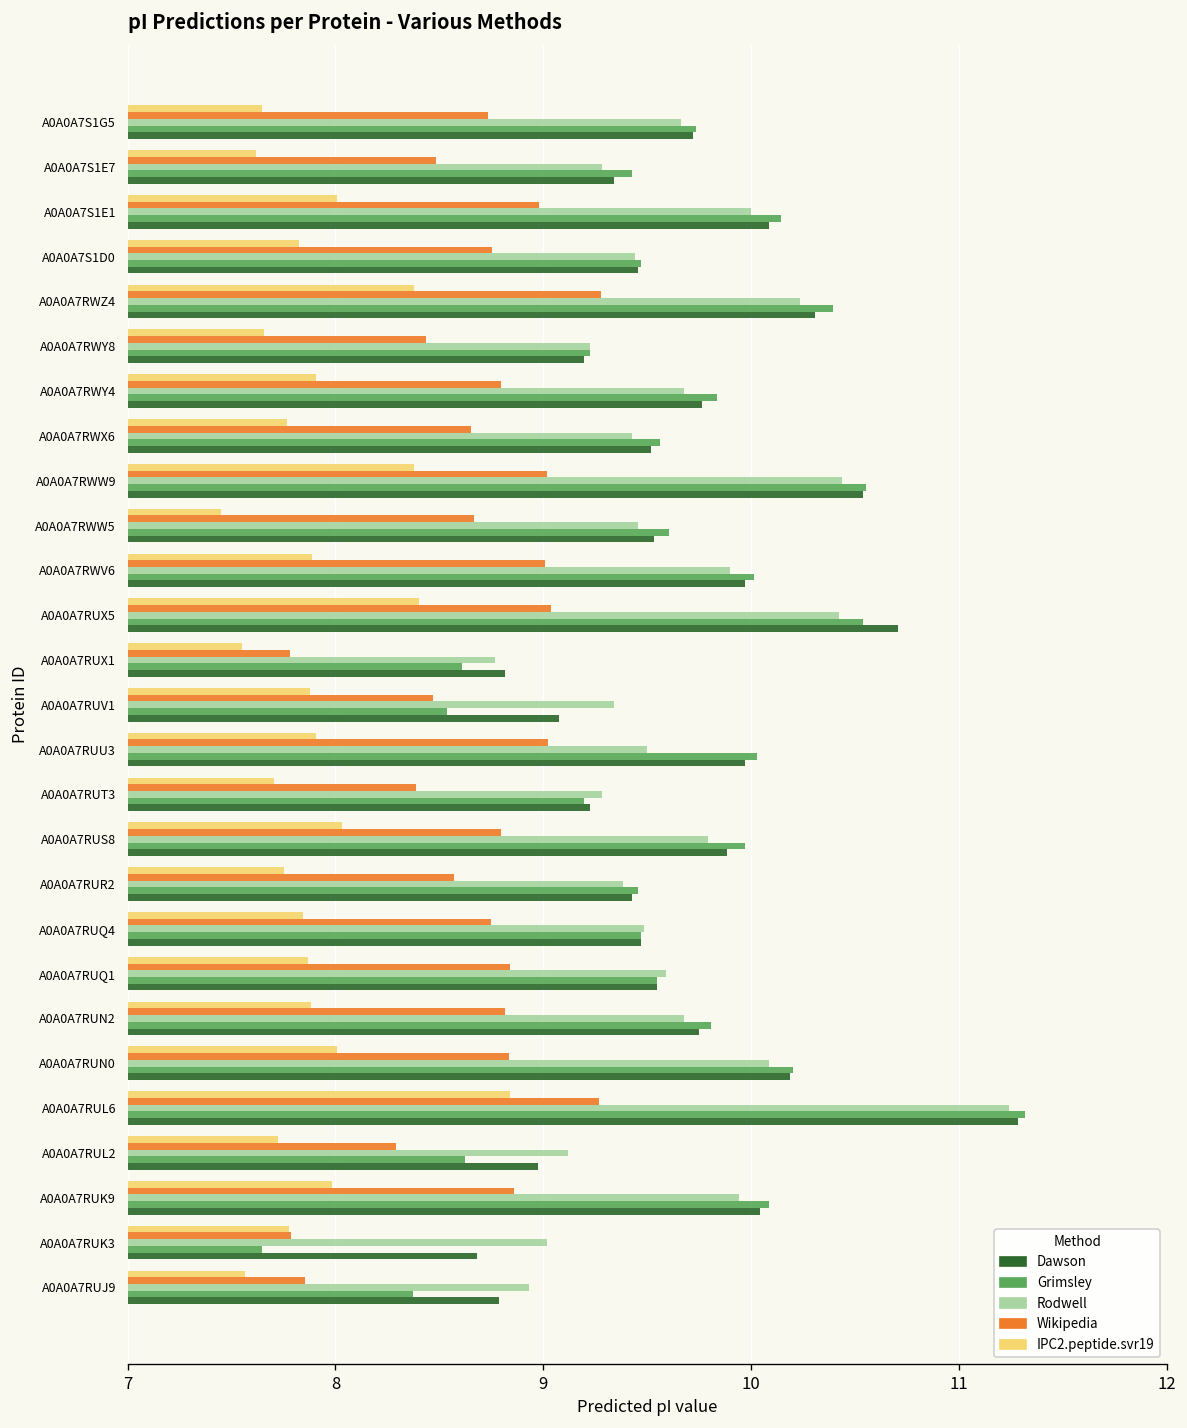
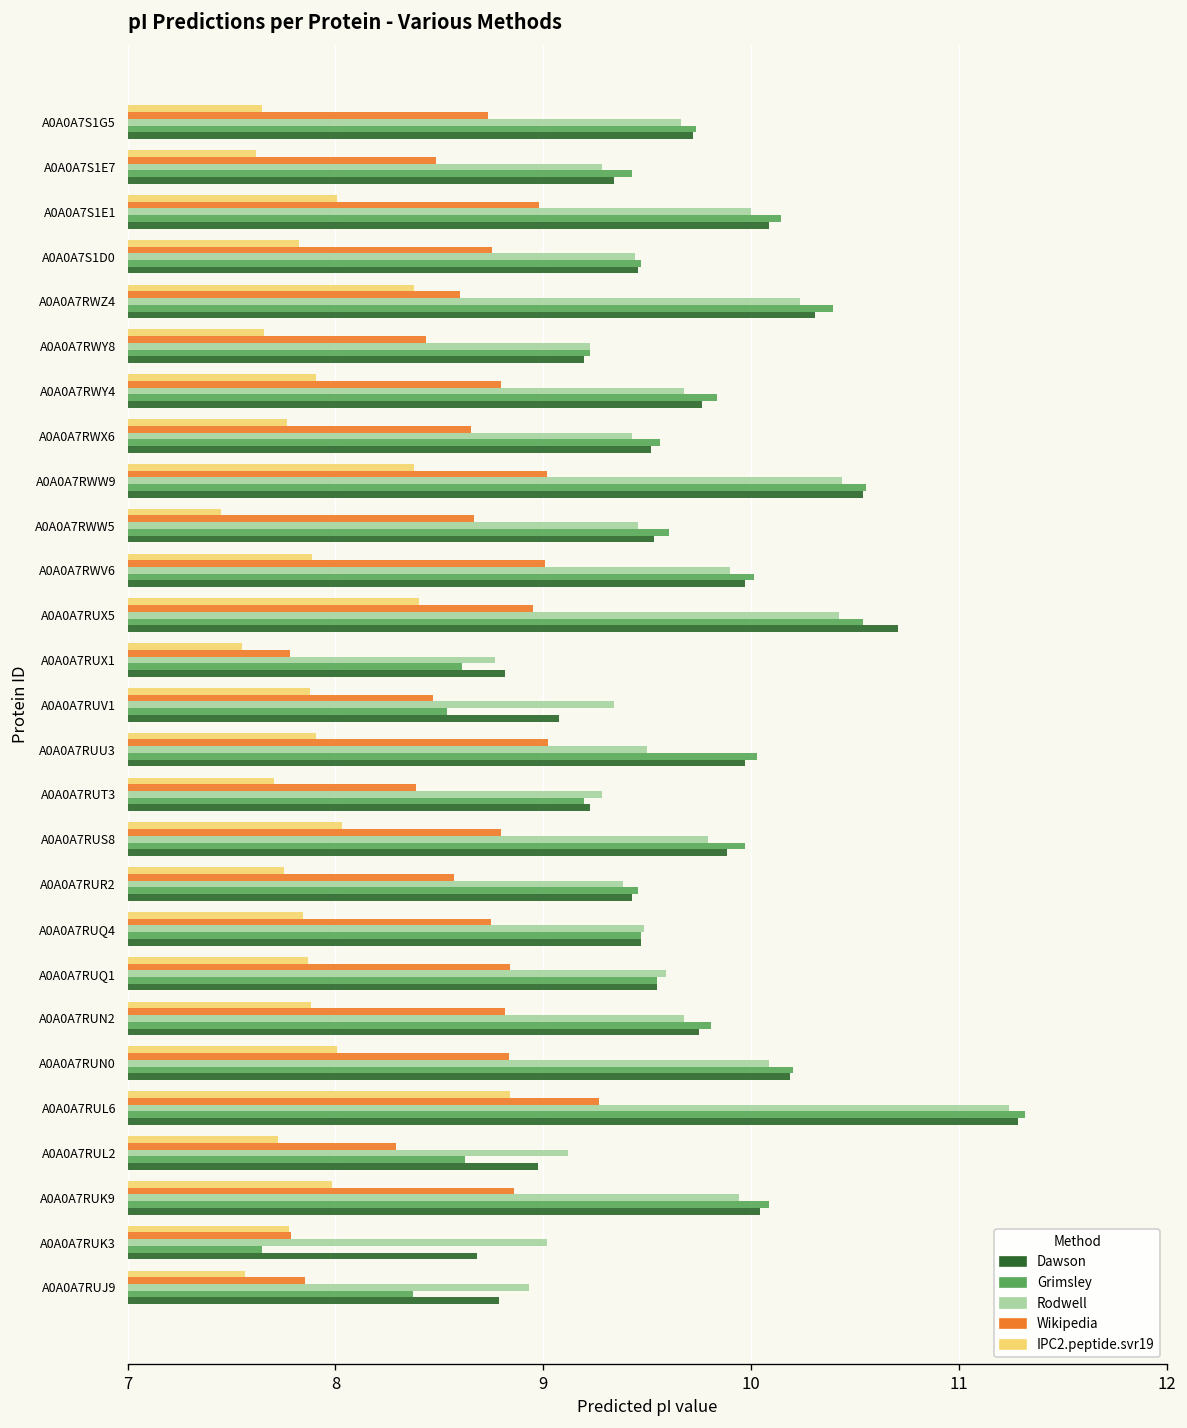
Wikipedia, A0A0A7RWZ4: 9.28 -> 8.60
Wikipedia, A0A0A7RUX5: 9.04 -> 8.95
